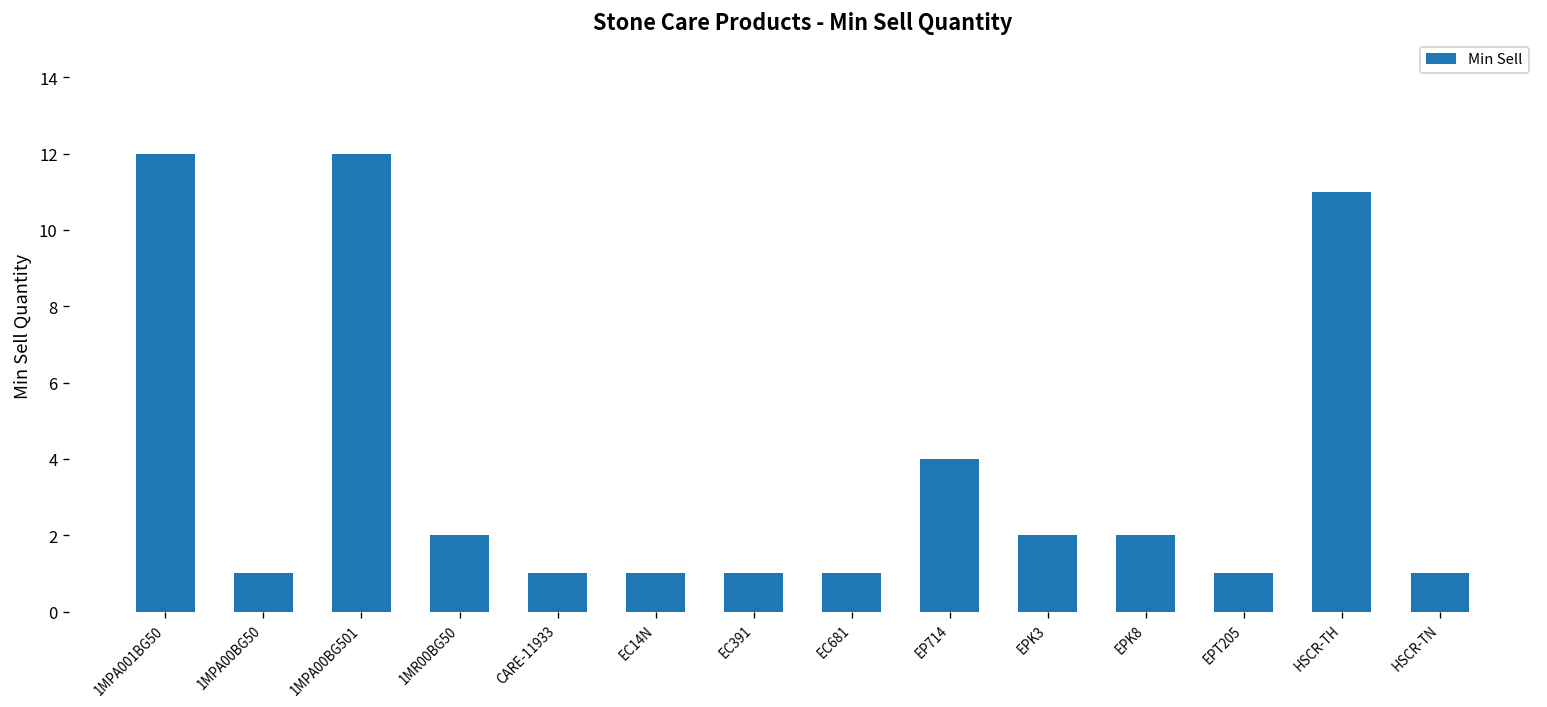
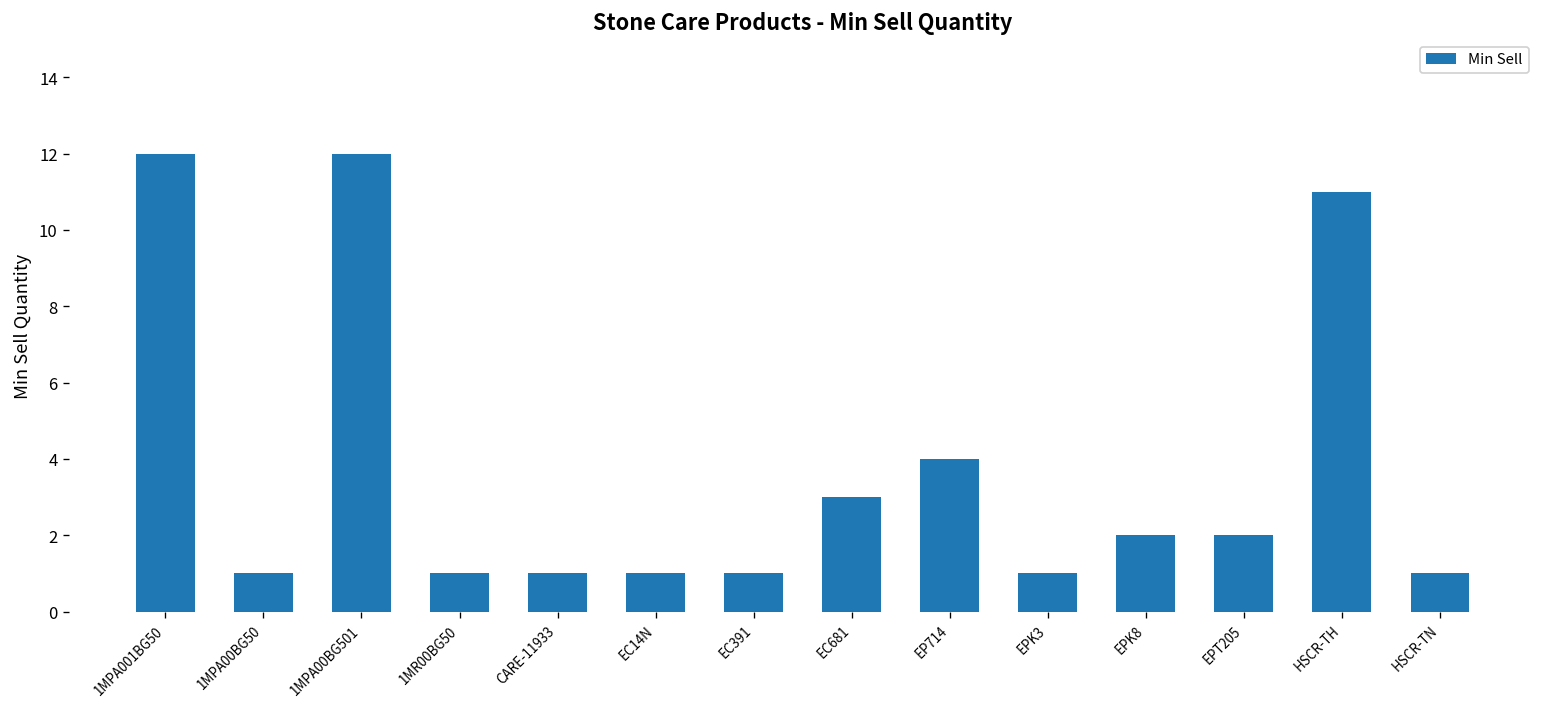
1MR00BG50: 2 -> 1
EC681: 1 -> 3
EPK3: 2 -> 1
EPT205: 1 -> 2
